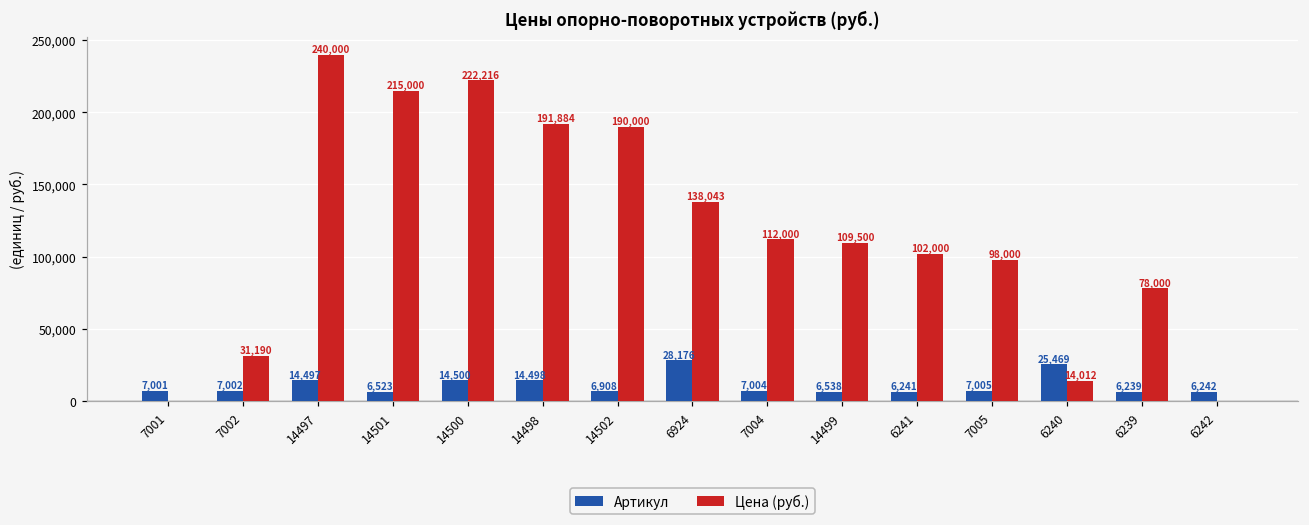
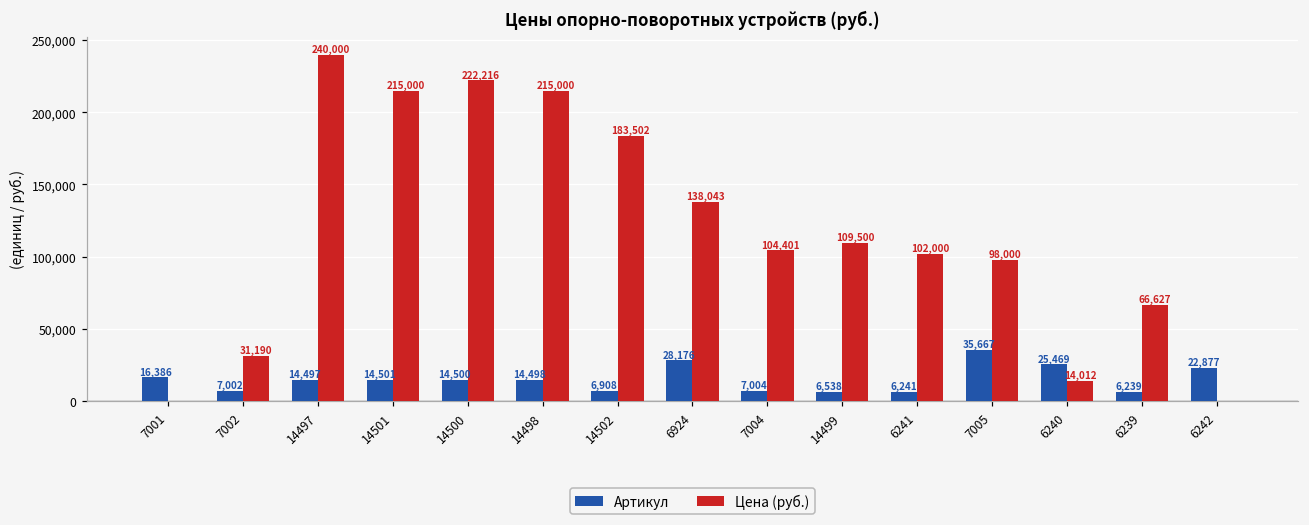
Артикул, 7001: 7,001 -> 16,386
Артикул, 14501: 6,523 -> 14,501
Цена (руб.), 14498: 191,884 -> 215,000
Цена (руб.), 14502: 190,000 -> 183,502
Цена (руб.), 7004: 112,000 -> 104,401
Артикул, 7005: 7,005 -> 35,667
Цена (руб.), 6239: 78,000 -> 66,627
Артикул, 6242: 6,242 -> 22,877
